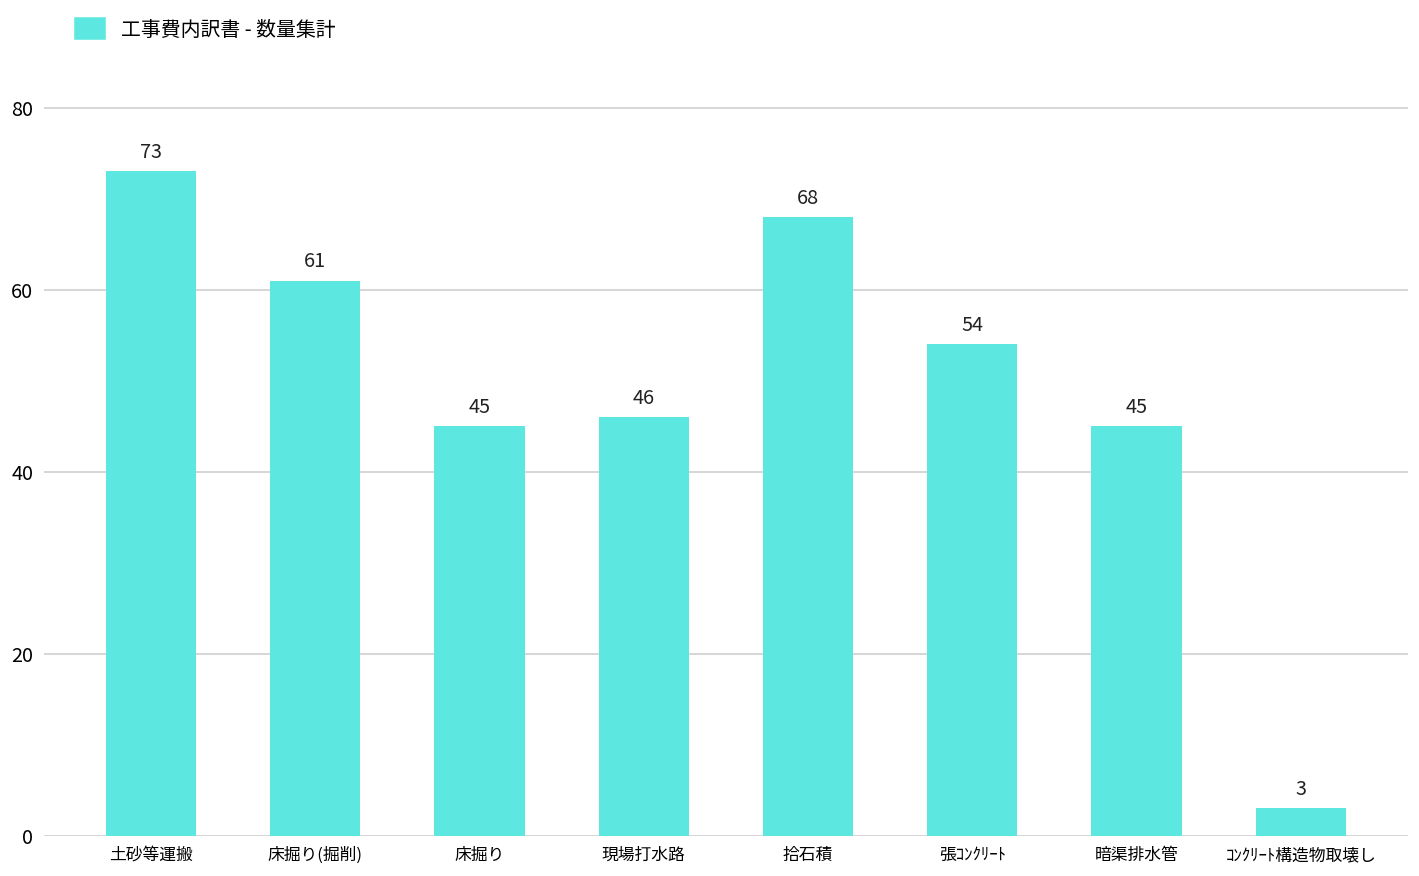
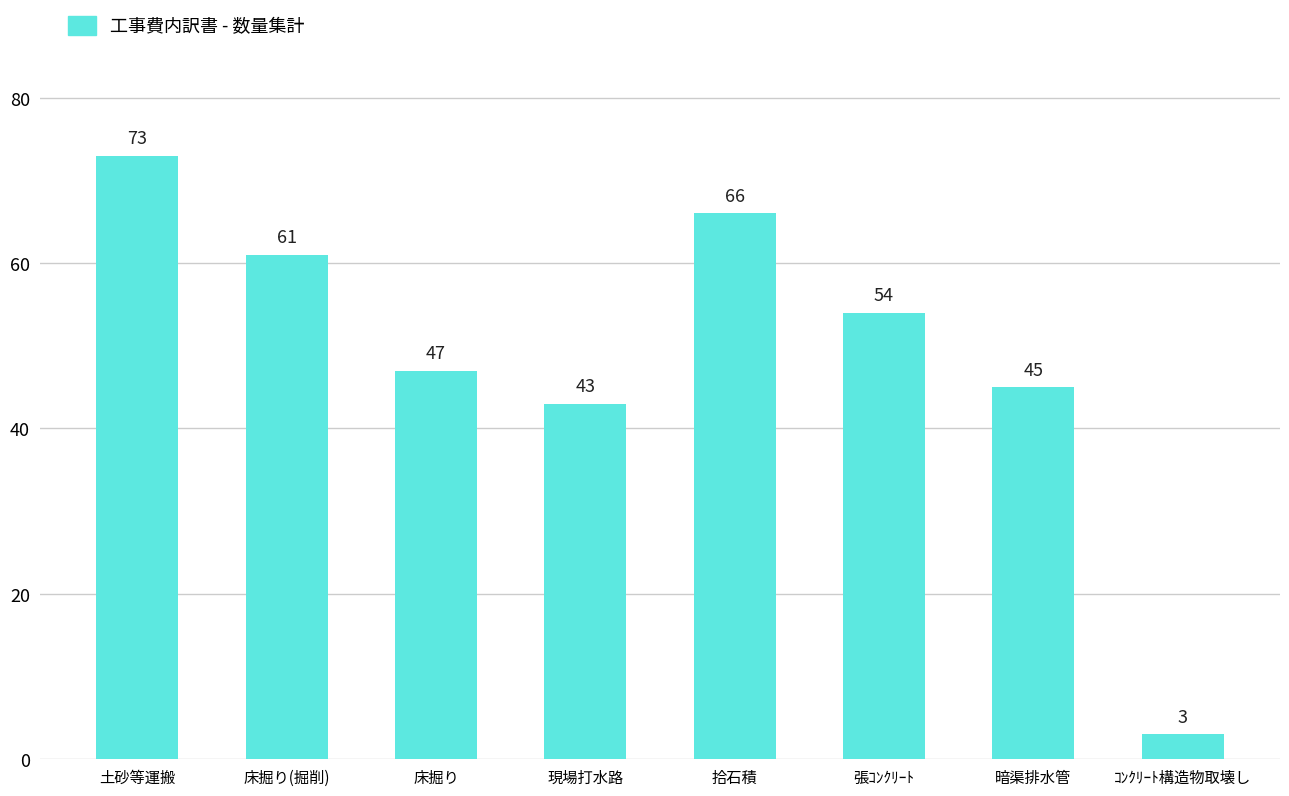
床掘り: 45 -> 47
現場打水路: 46 -> 43
拾石積: 68 -> 66
